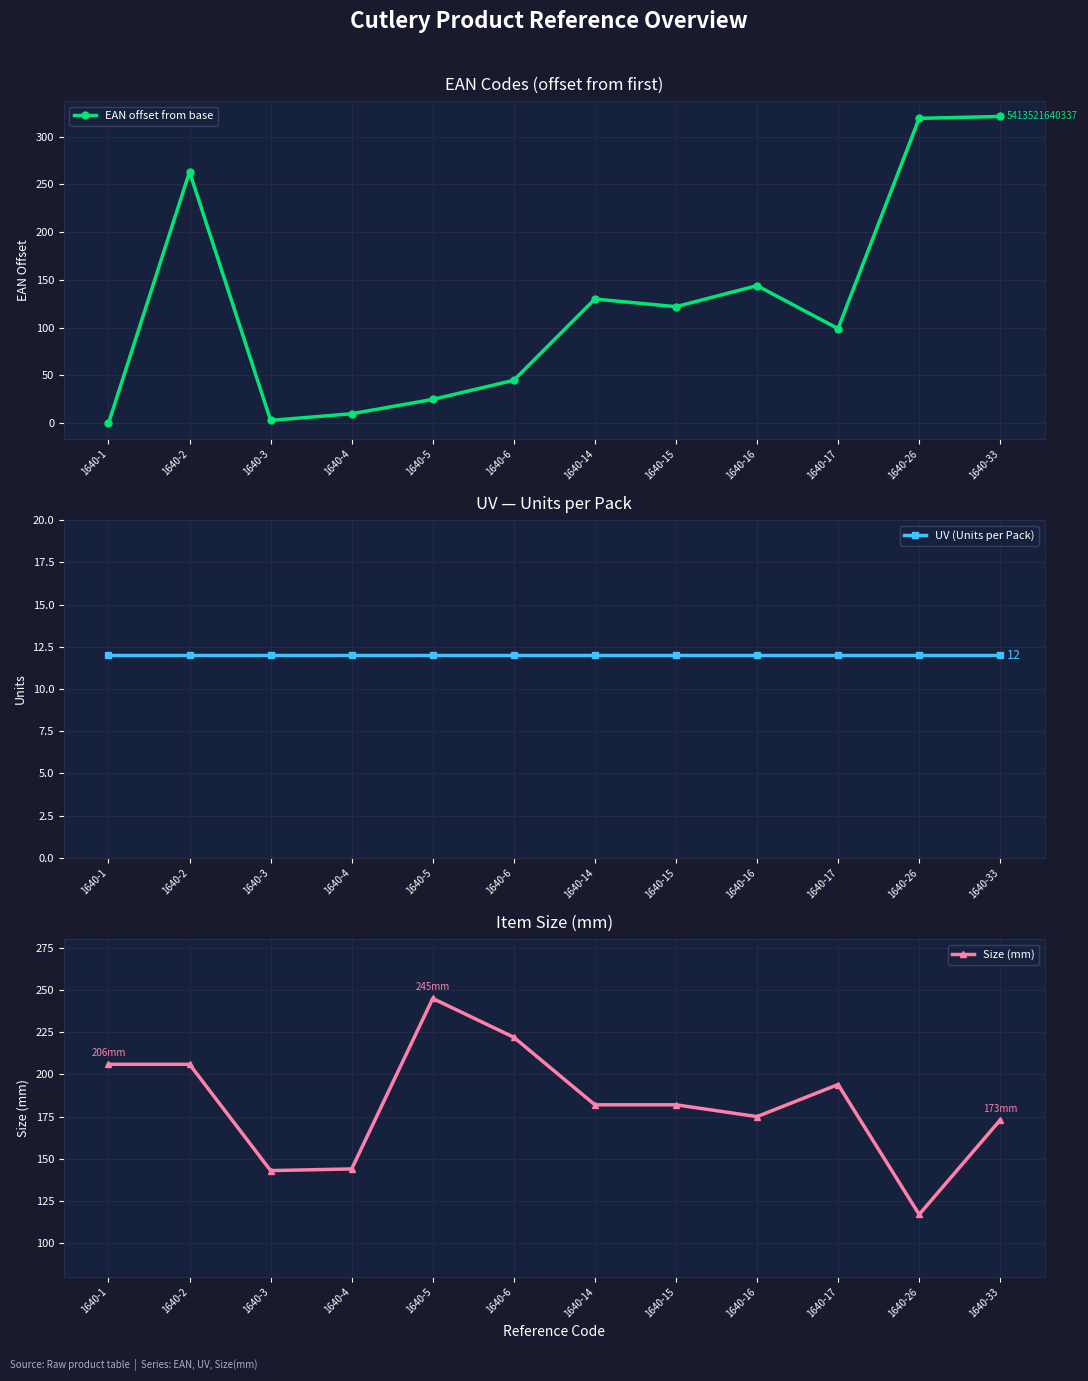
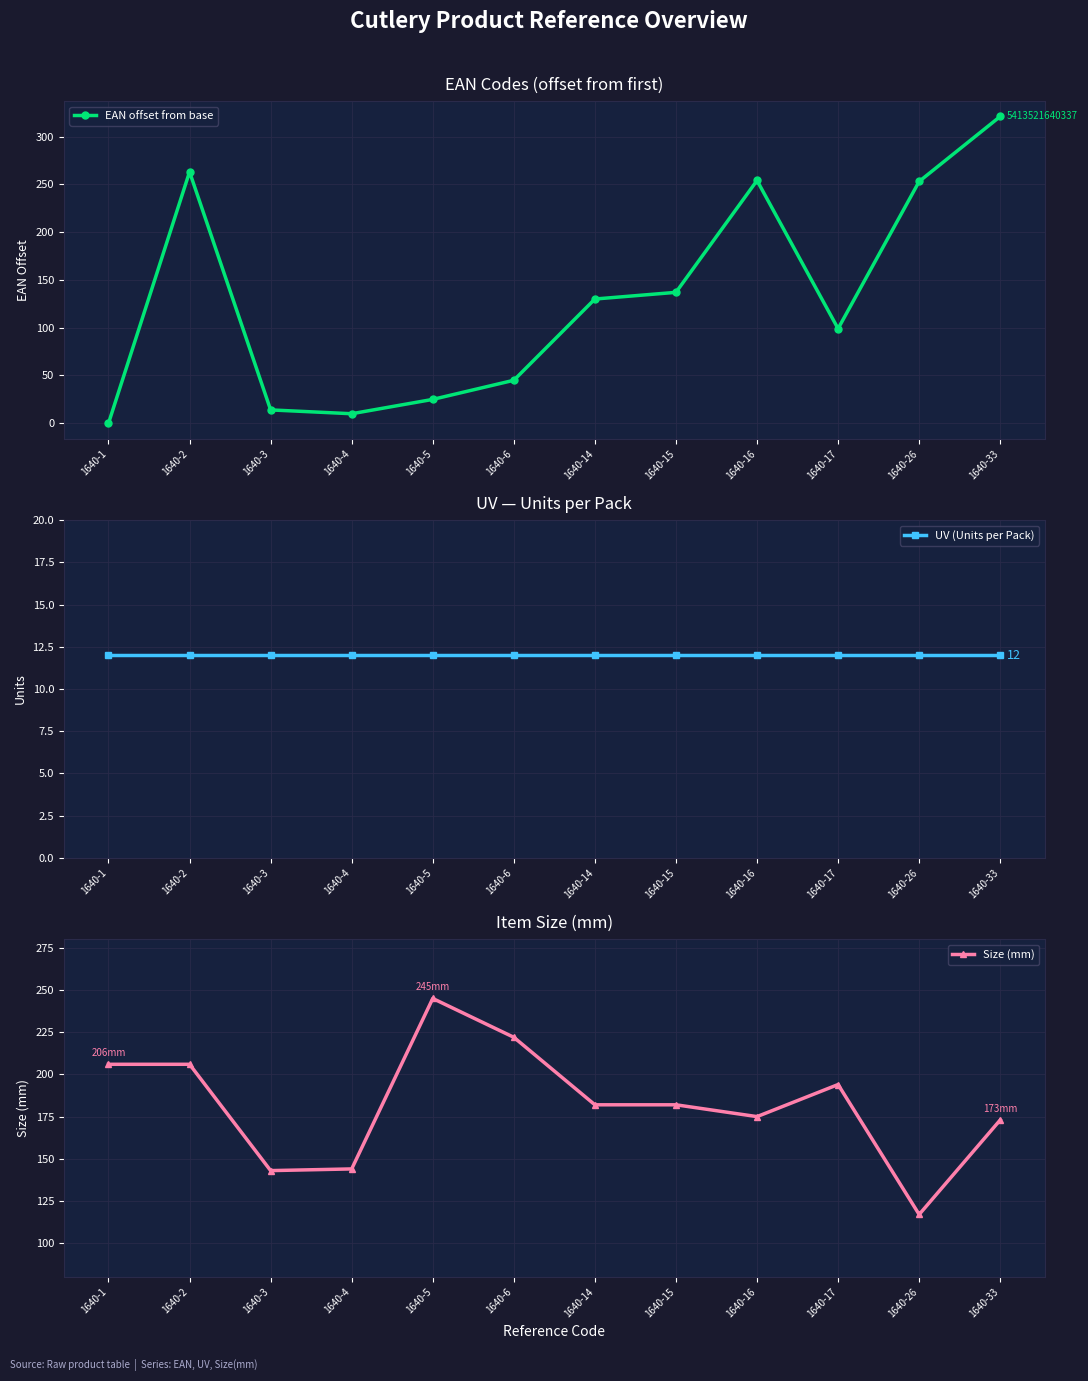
EAN Codes (offset from first), 1640-3: 0 -> 10
EAN Codes (offset from first), 1640-15: 120 -> 140
EAN Codes (offset from first), 1640-16: 140 -> 250
EAN Codes (offset from first), 1640-26: 320 -> 250
